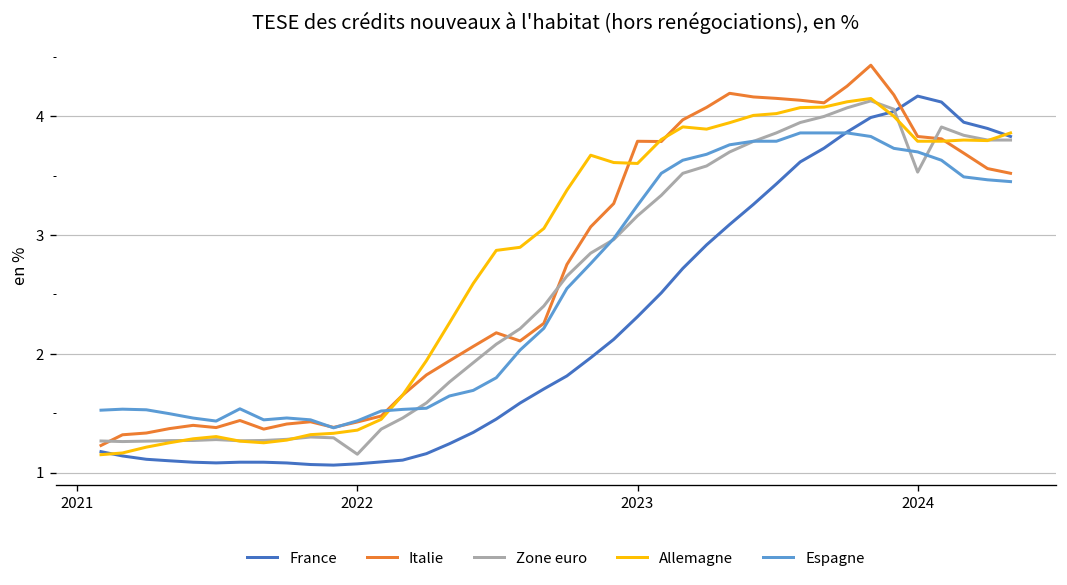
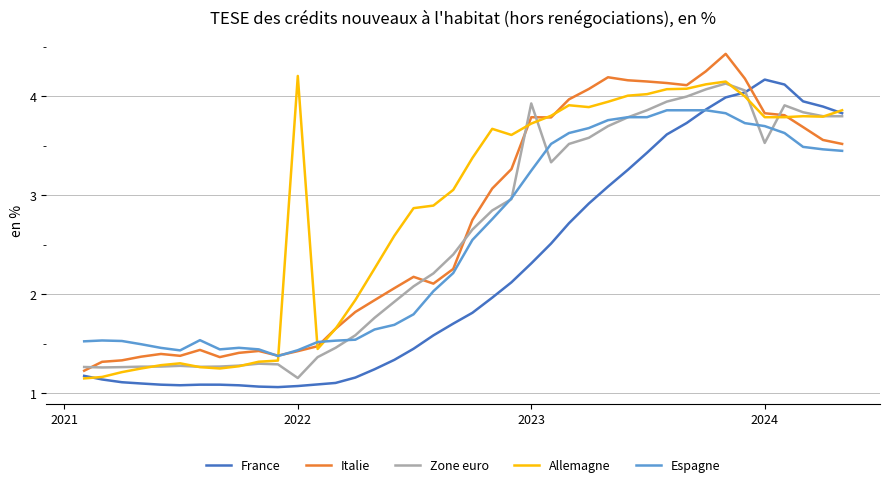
Allemagne, 2022: 1.4 -> 4.2
Zone euro, 2023: 3.2 -> 3.9
Allemagne, 2023: 3.6 -> 3.7
